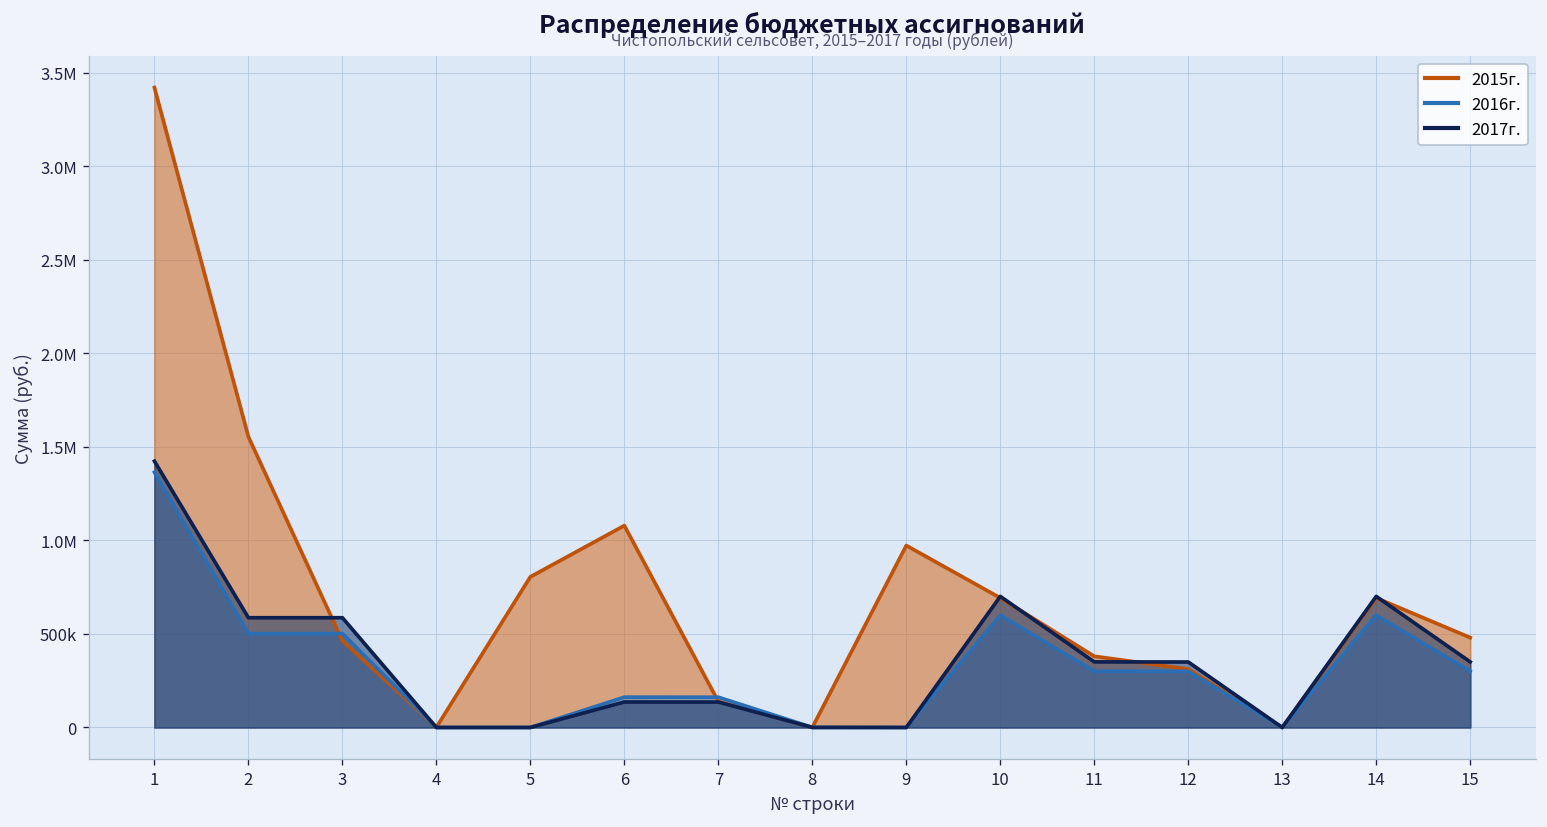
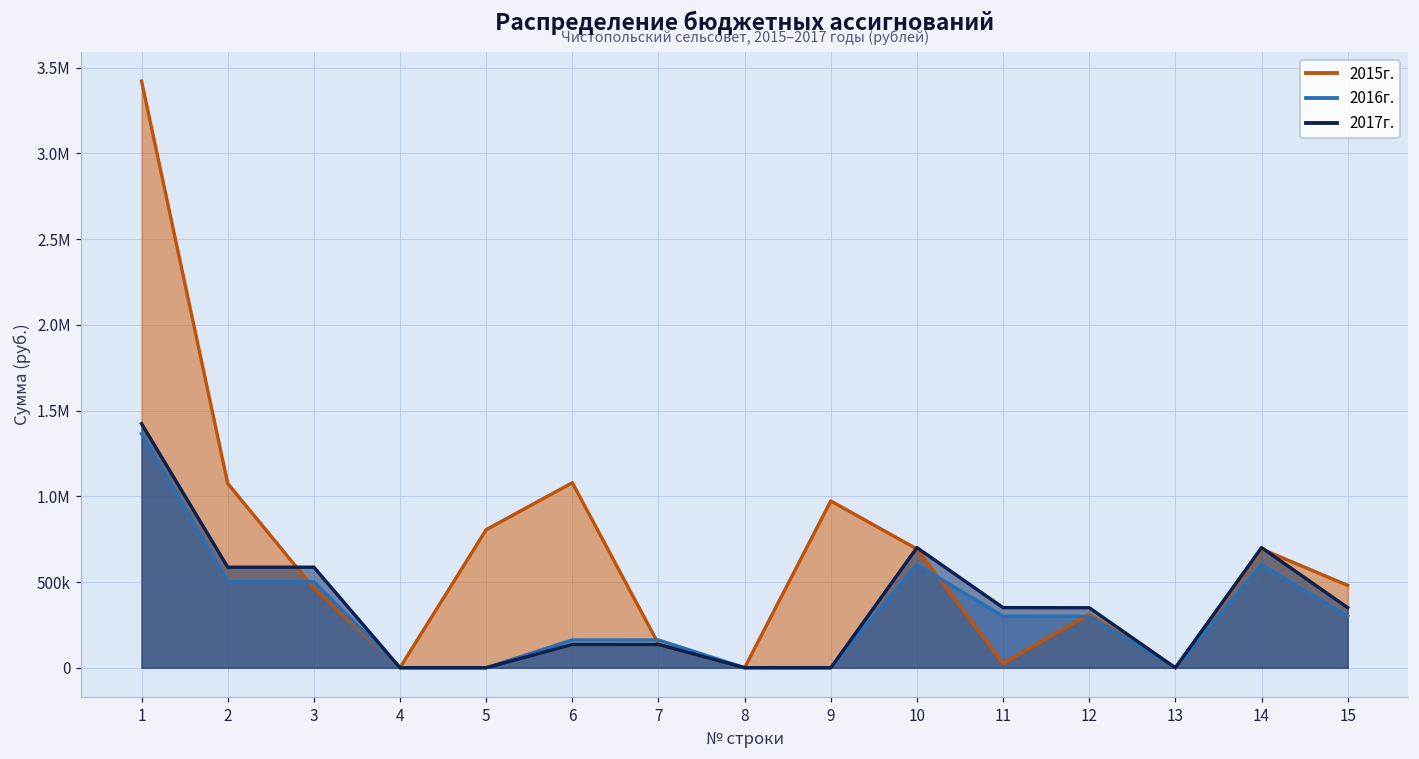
2015г., 2: 1550000 -> 1070000
2015г., 11: 380000 -> 30000
